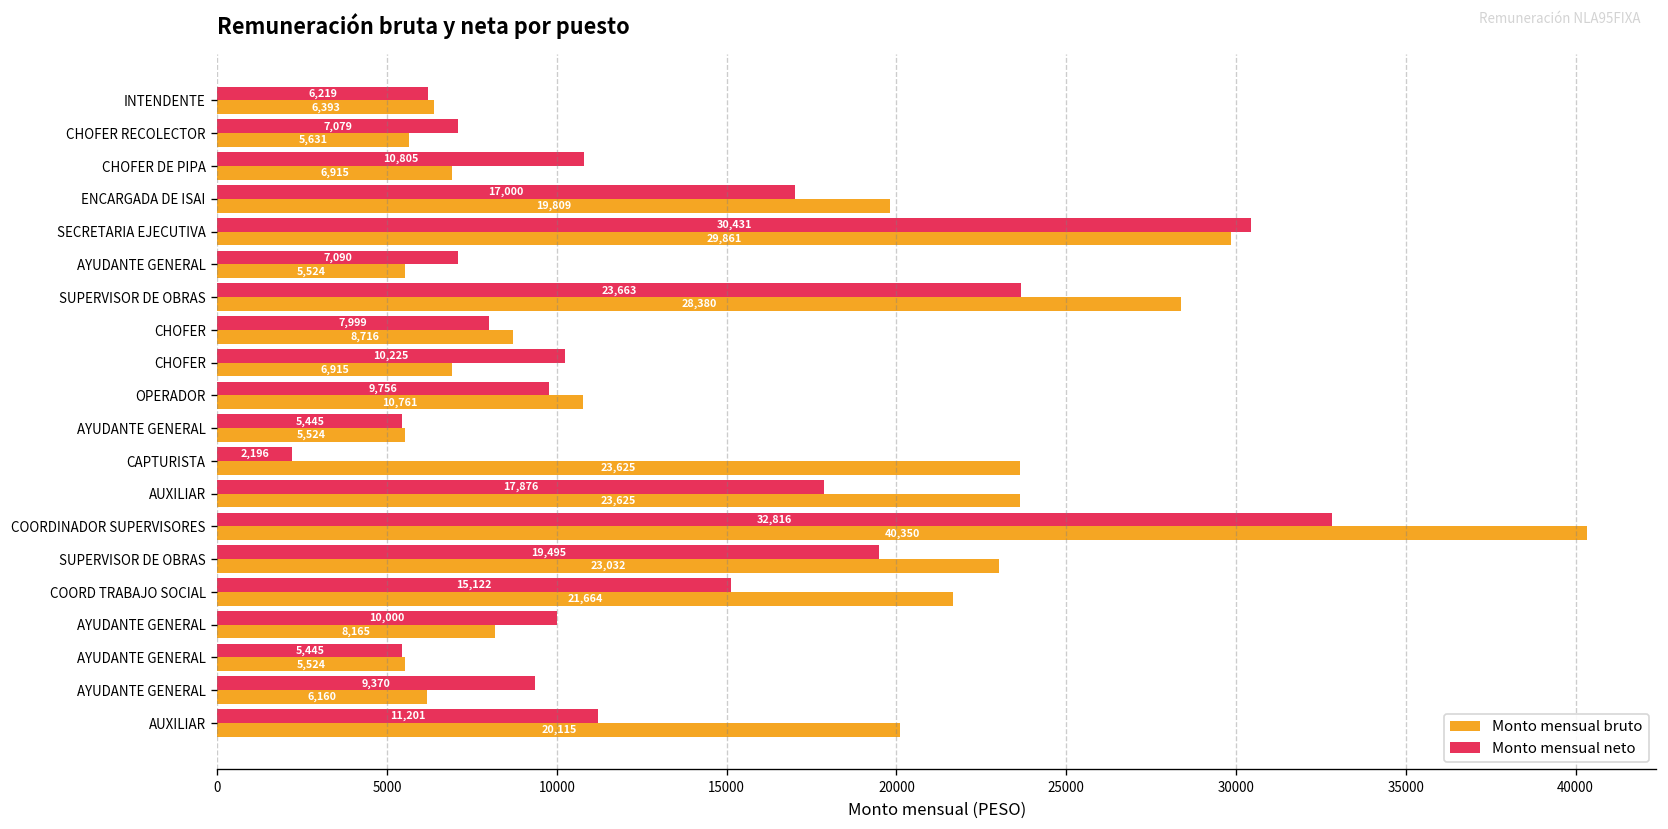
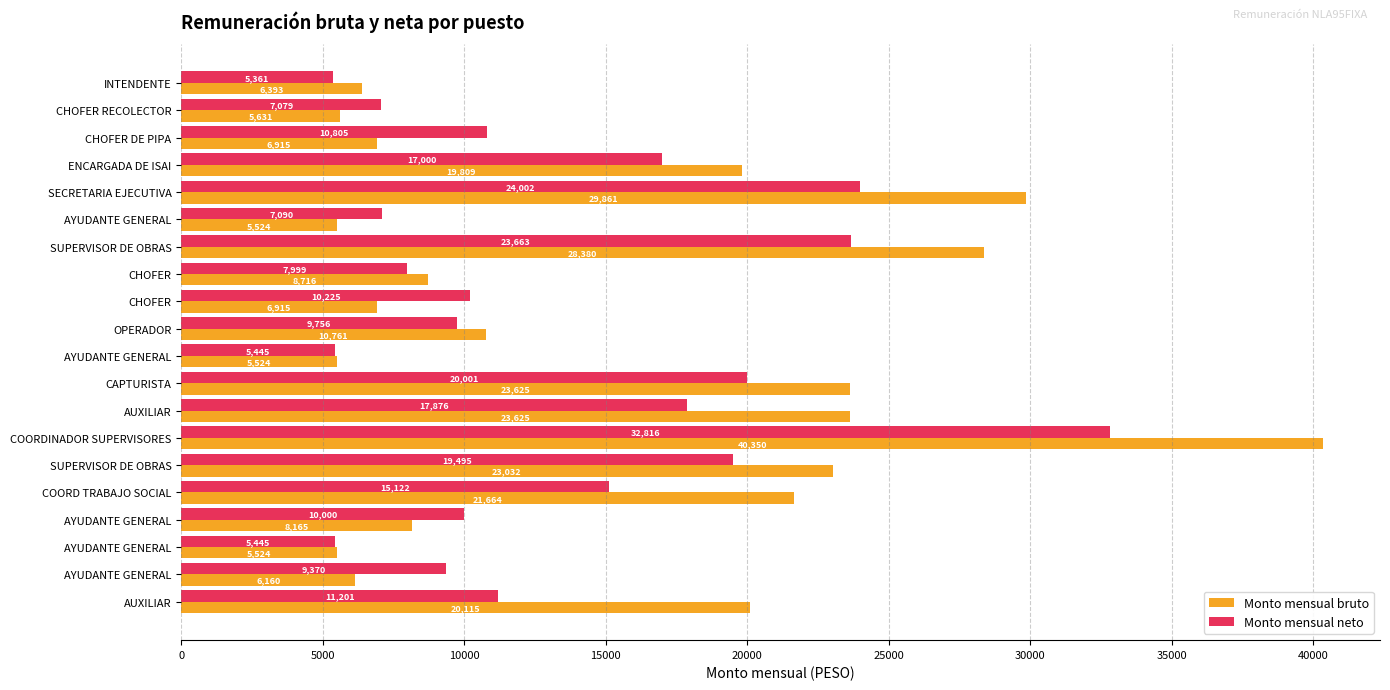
Monto mensual neto, INTENDENTE: 6,219 -> 5,361
Monto mensual neto, SECRETARIA EJECUTIVA: 30,431 -> 24,002
Monto mensual neto, CAPTURISTA: 2,196 -> 20,001
